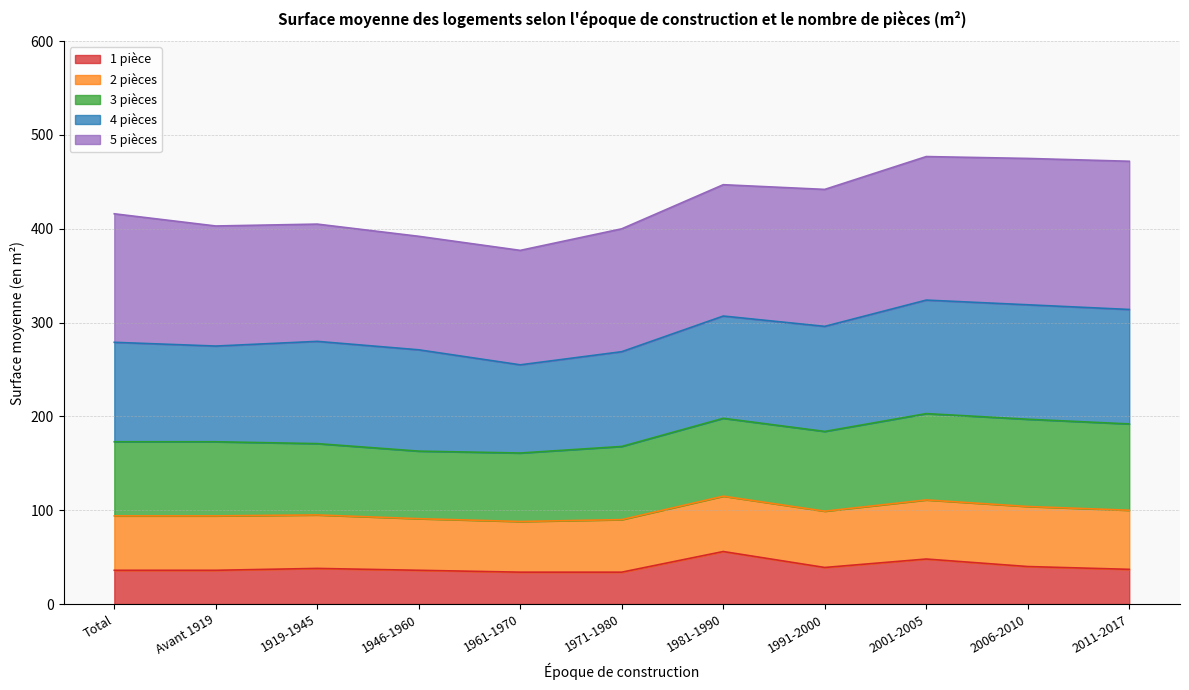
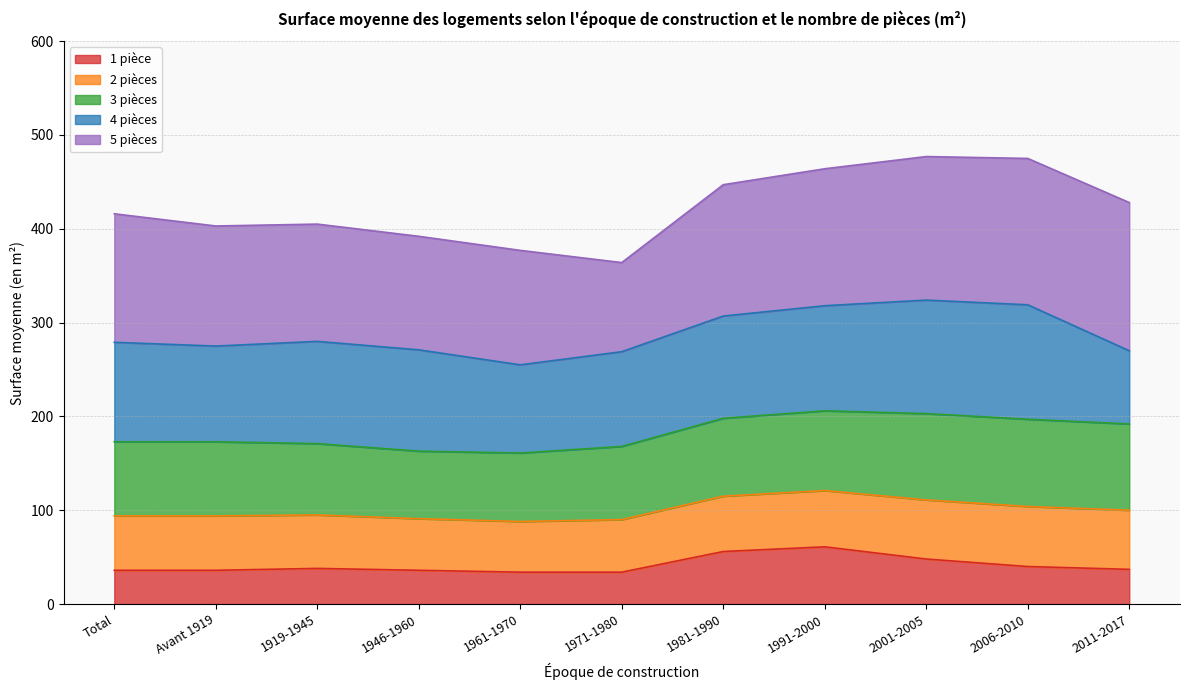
5 pièces, 1971-1980: 130 -> 100
1 pièce, 1991-2000: 40 -> 60
4 pièces, 2011-2017: 120 -> 80
